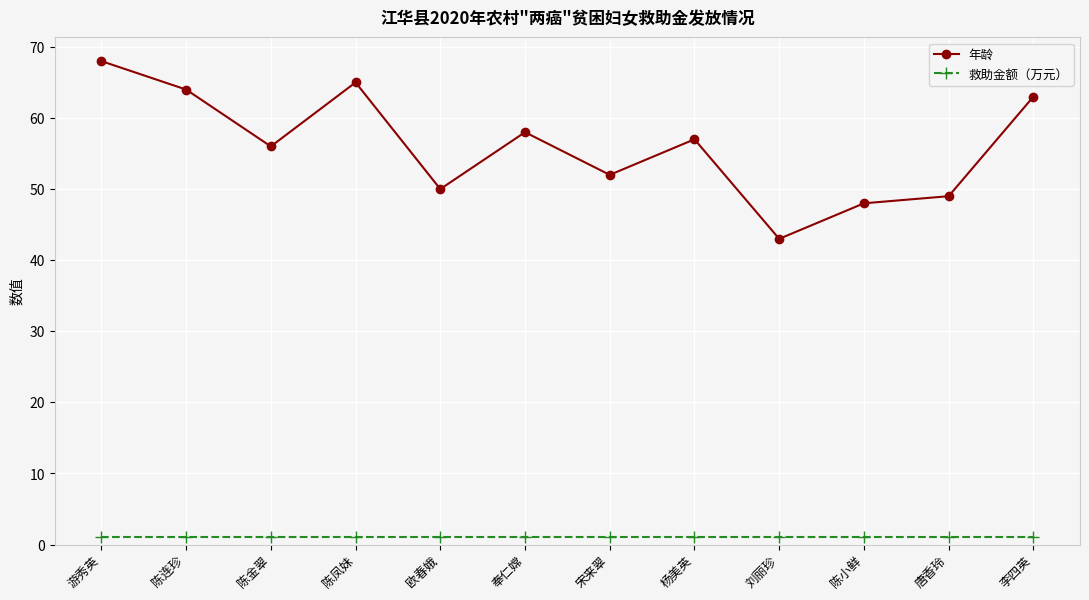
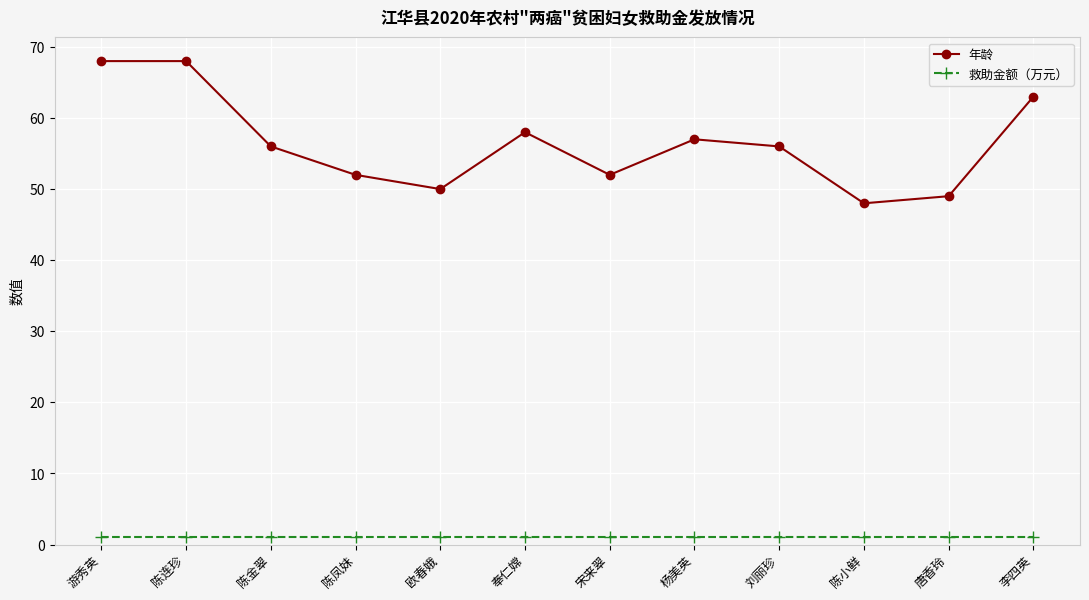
年龄, 陈连珍: 64 -> 68
年龄, 陈凤妹: 65 -> 52
年龄, 刘丽珍: 43 -> 56
